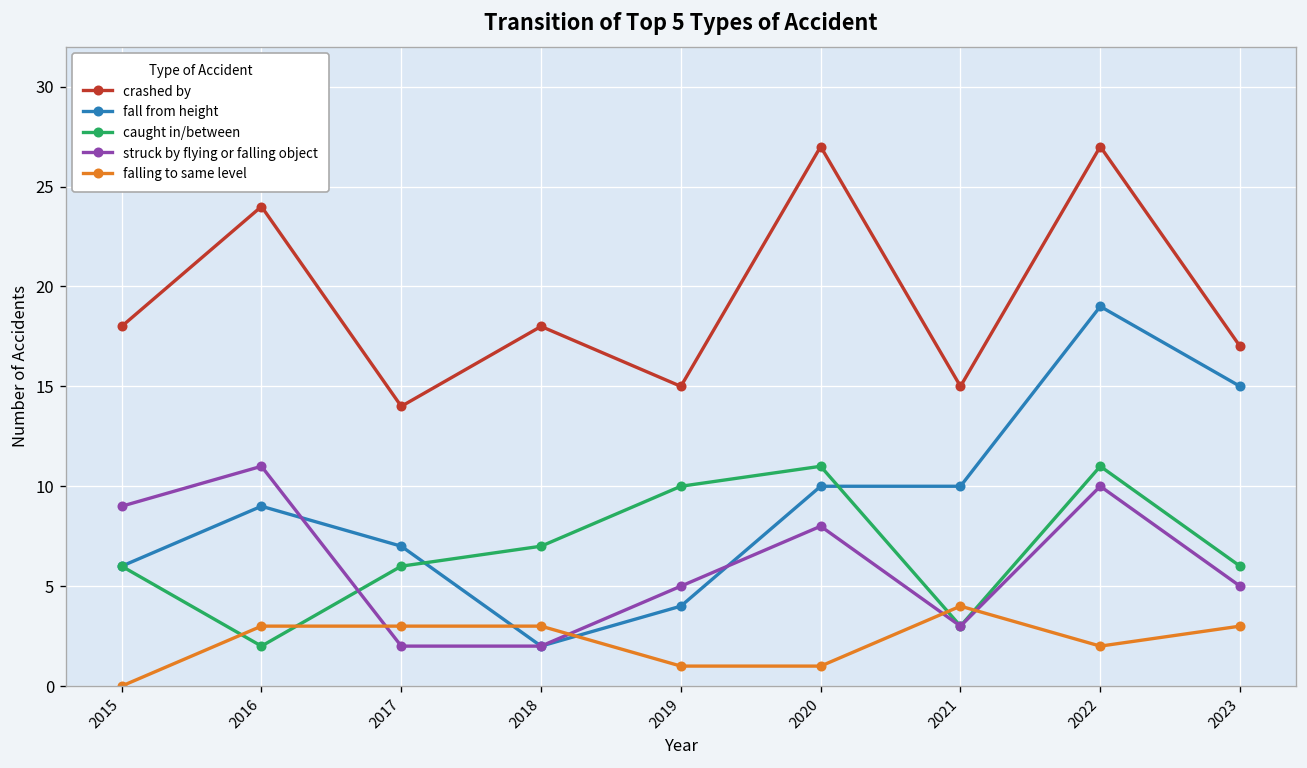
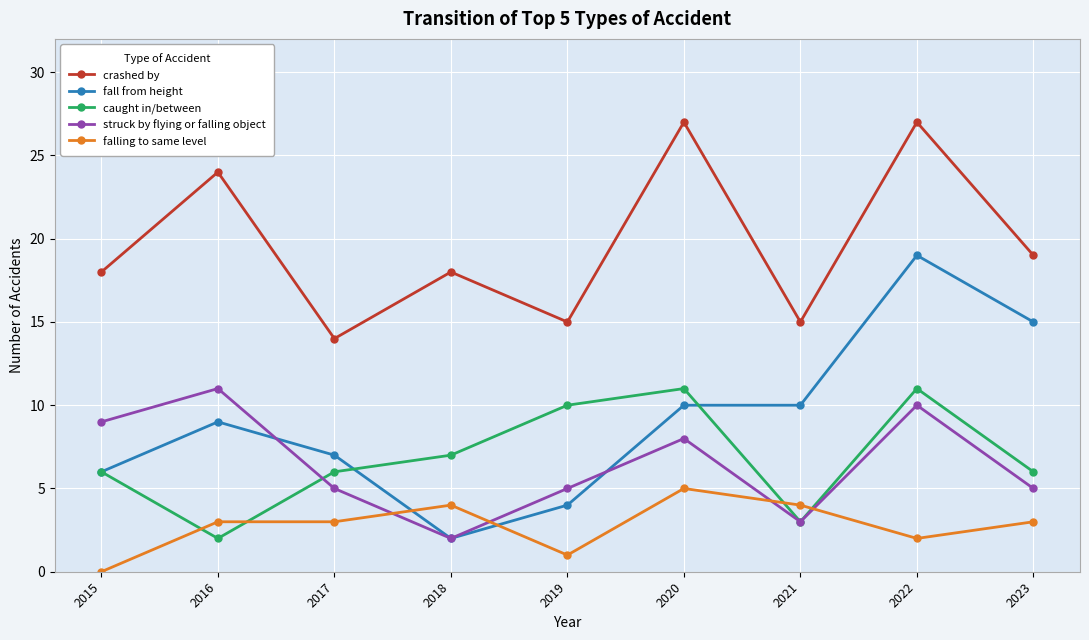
struck by flying or falling object, 2017: 2 -> 5
falling to same level, 2018: 3 -> 4
falling to same level, 2020: 1 -> 5
crashed by, 2023: 17 -> 19
